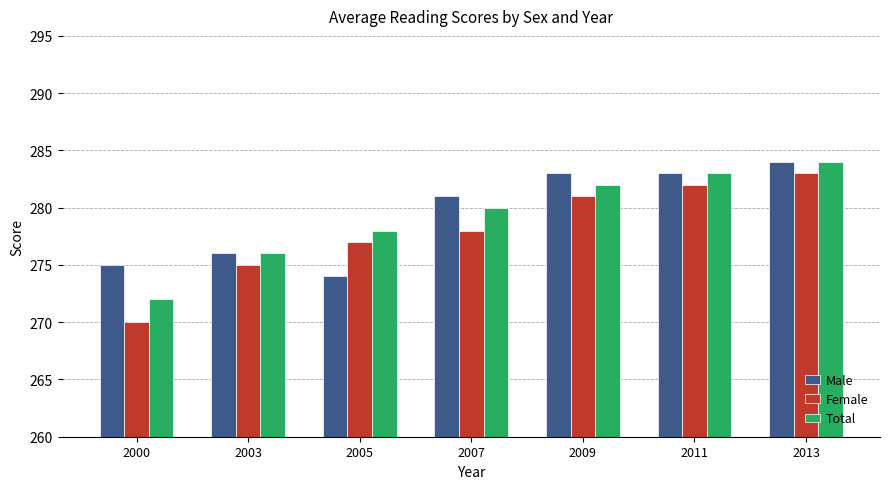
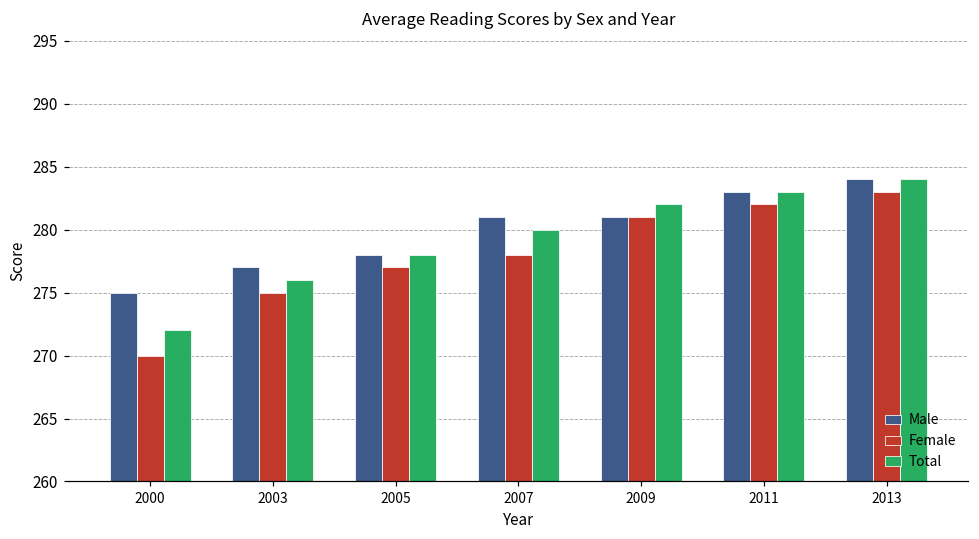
Male, 2003: 276 -> 277
Male, 2005: 274 -> 278
Male, 2009: 283 -> 281
